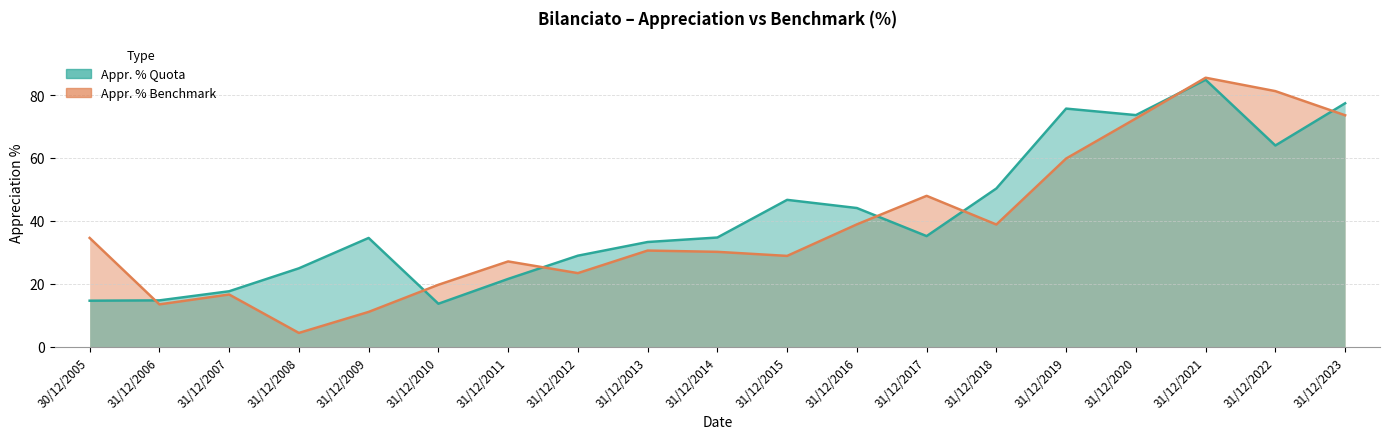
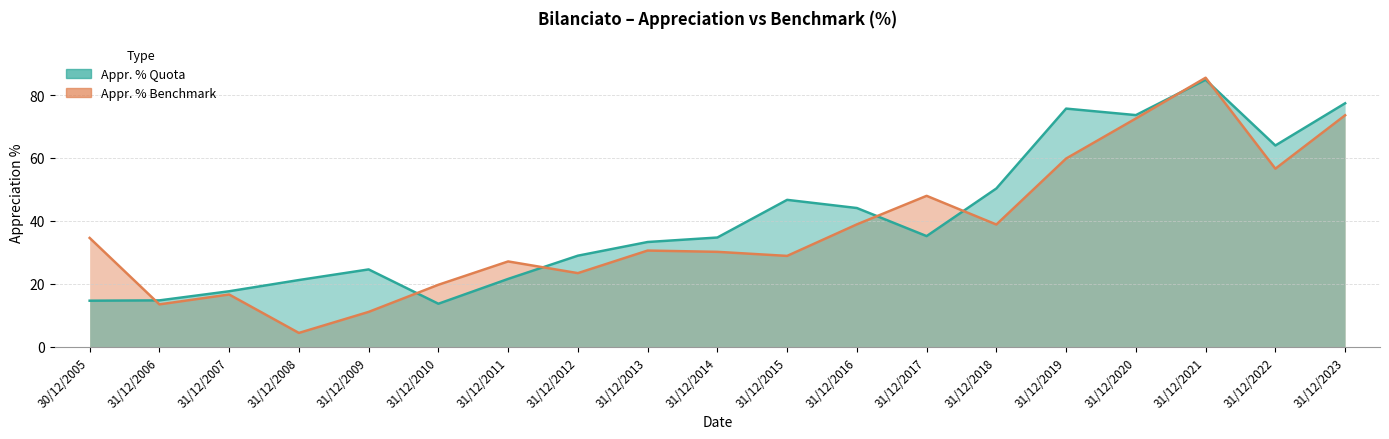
Appr. % Quota, 31/12/2008: 25 -> 21
Appr. % Quota, 31/12/2009: 35 -> 25
Appr. % Benchmark, 31/12/2022: 81 -> 57
